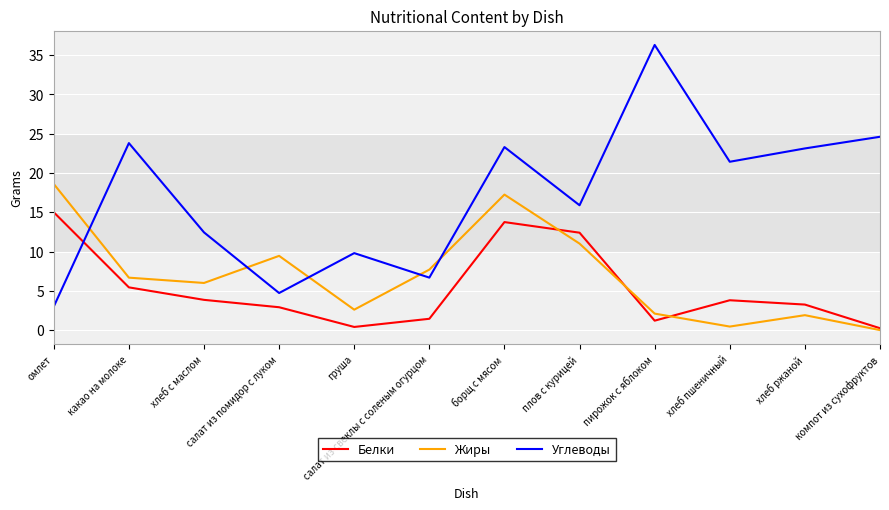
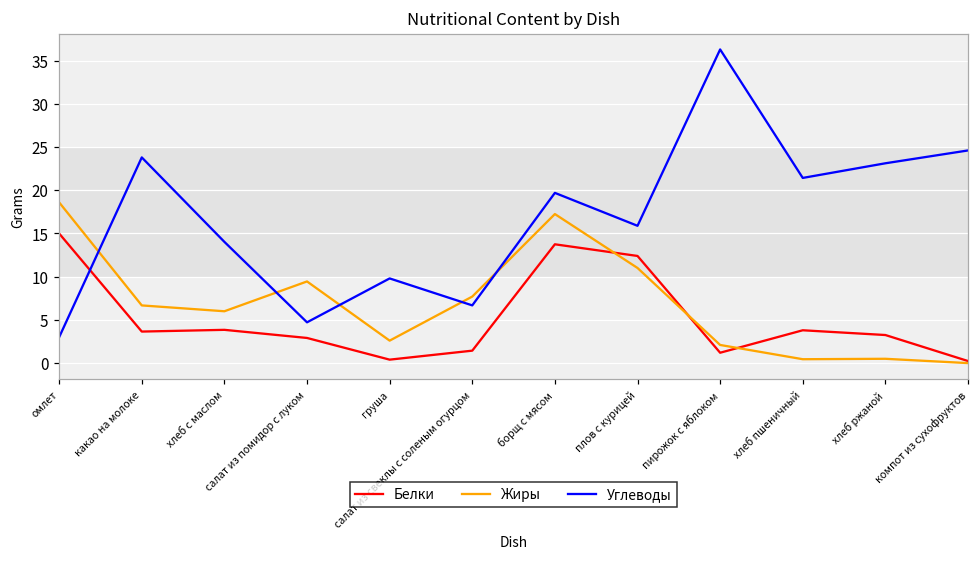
Белки, какао на молоке: 5 -> 4
Углеводы, хлеб с маслом: 12 -> 14
Углеводы, борщ с мясом: 23 -> 20
Жиры, хлеб ржаной: 2 -> 1
